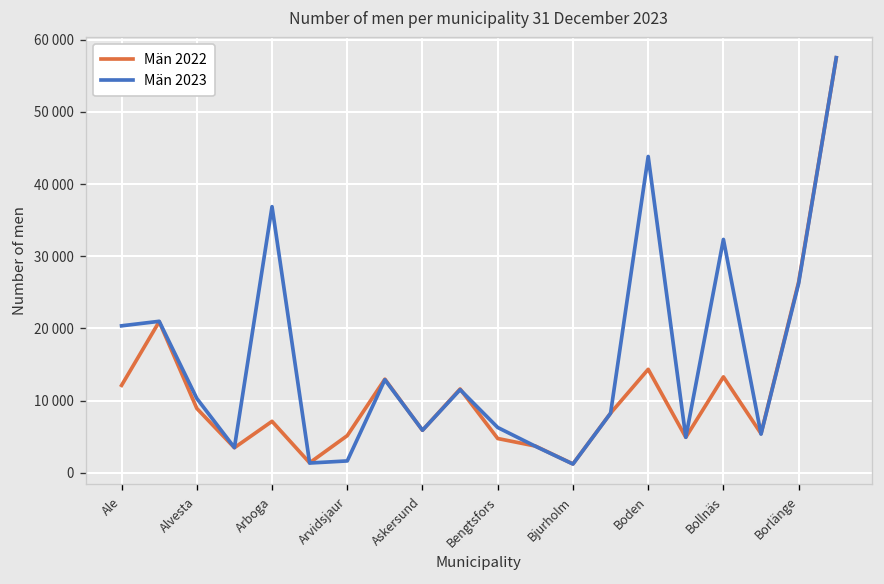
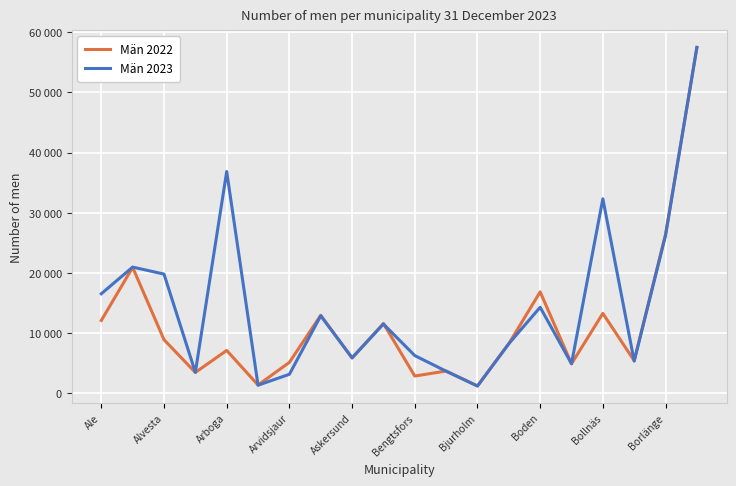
Män 2023, Ale: 20000 -> 17000
Män 2023, Alvesta: 10000 -> 20000
Män 2023, Arvidsjaur: 2000 -> 3000
Män 2022, Bengtsfors: 5000 -> 3000
Män 2022, Boden: 14000 -> 17000
Män 2023, Boden: 44000 -> 14000
